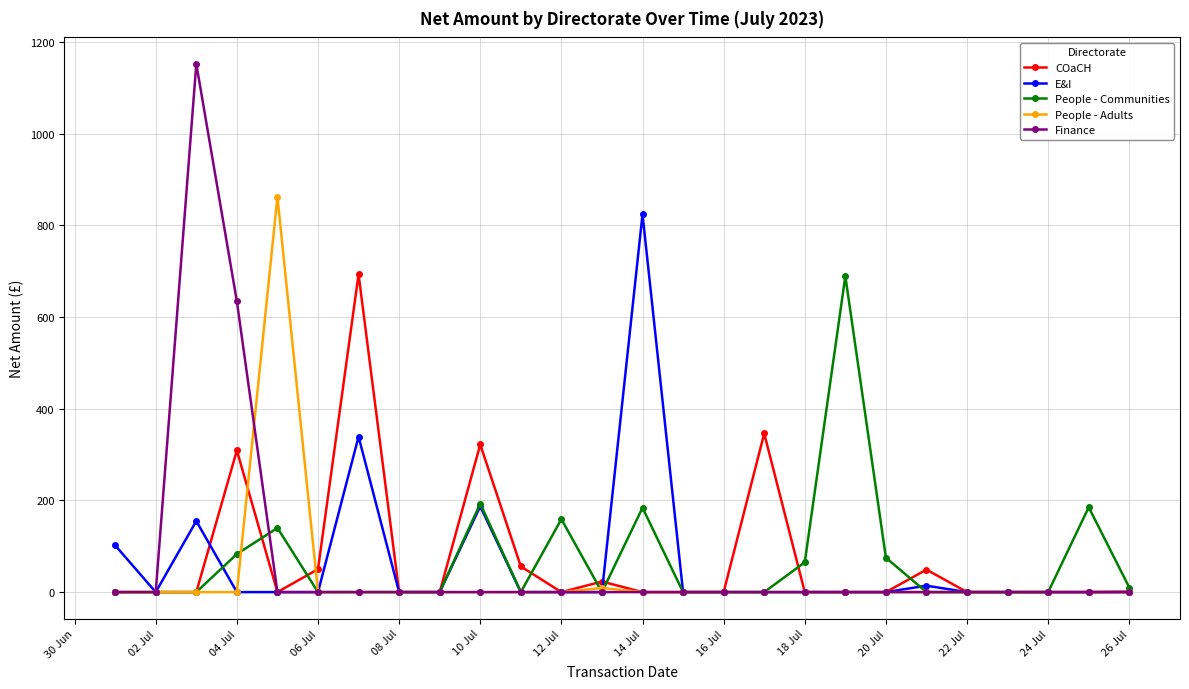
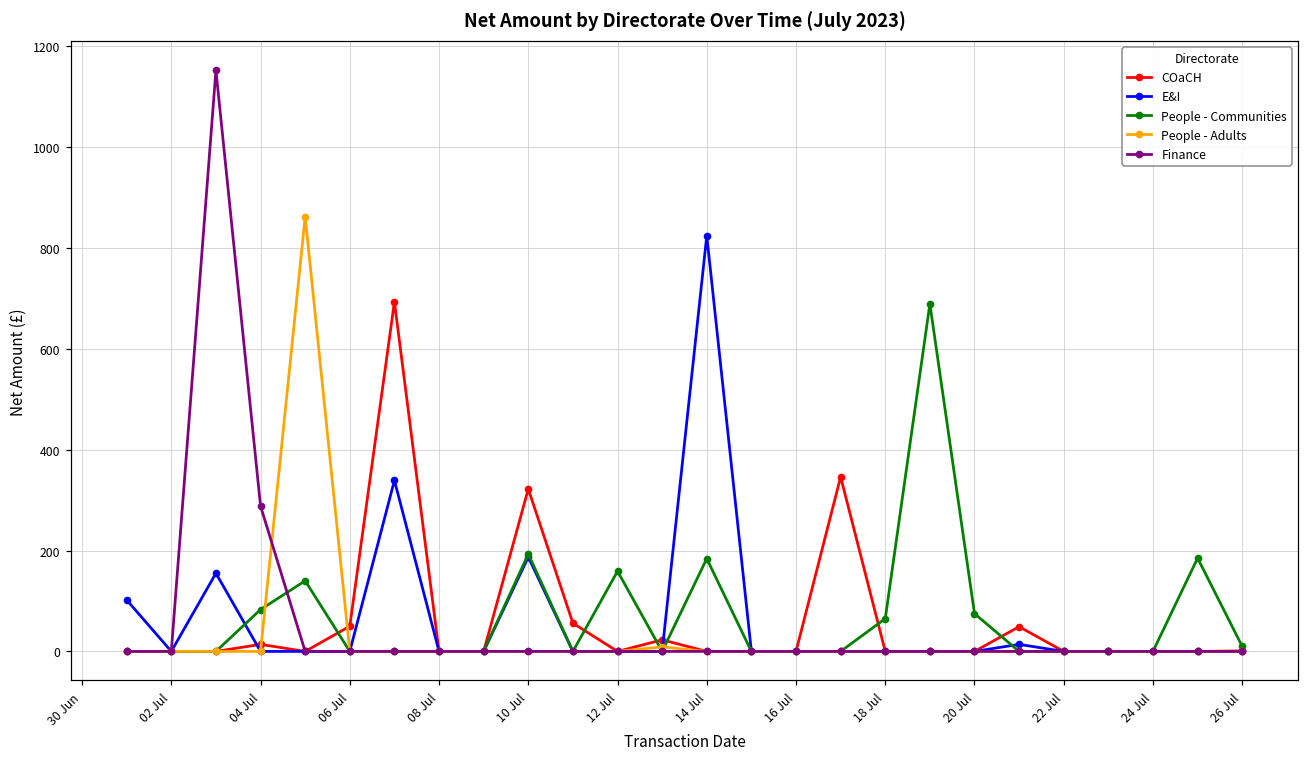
COaCH, 04 Jul: 310 -> 10
Finance, 04 Jul: 630 -> 290
